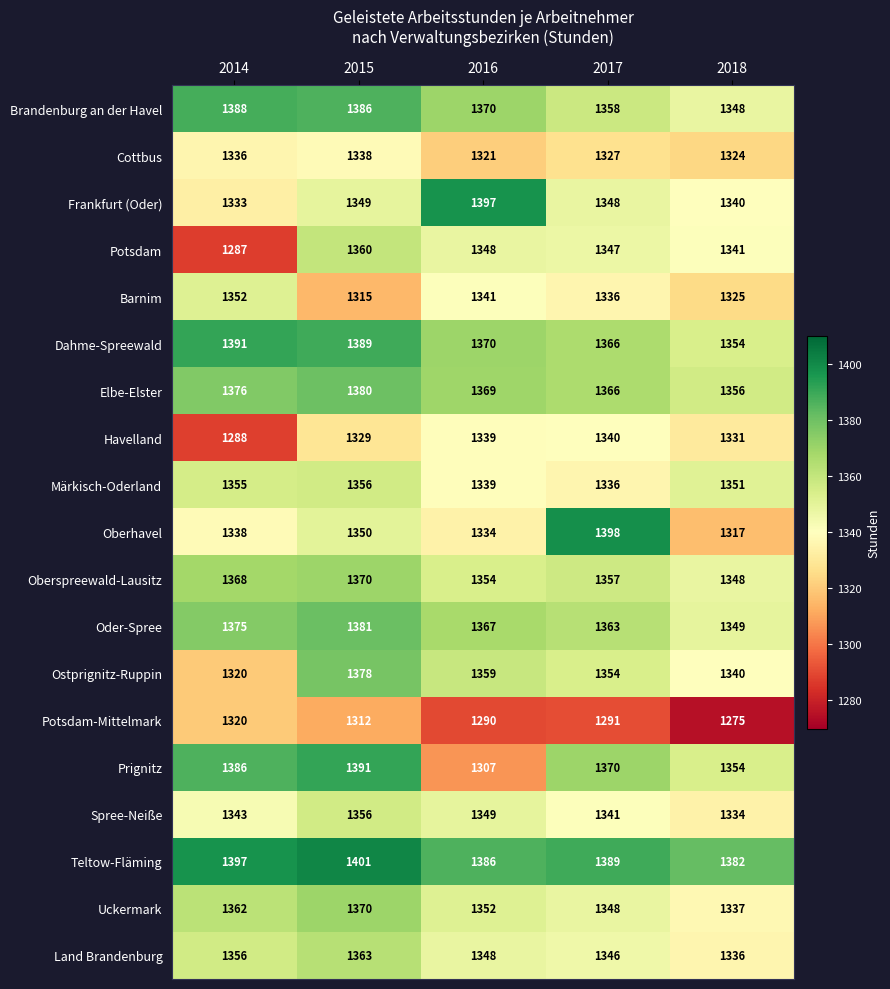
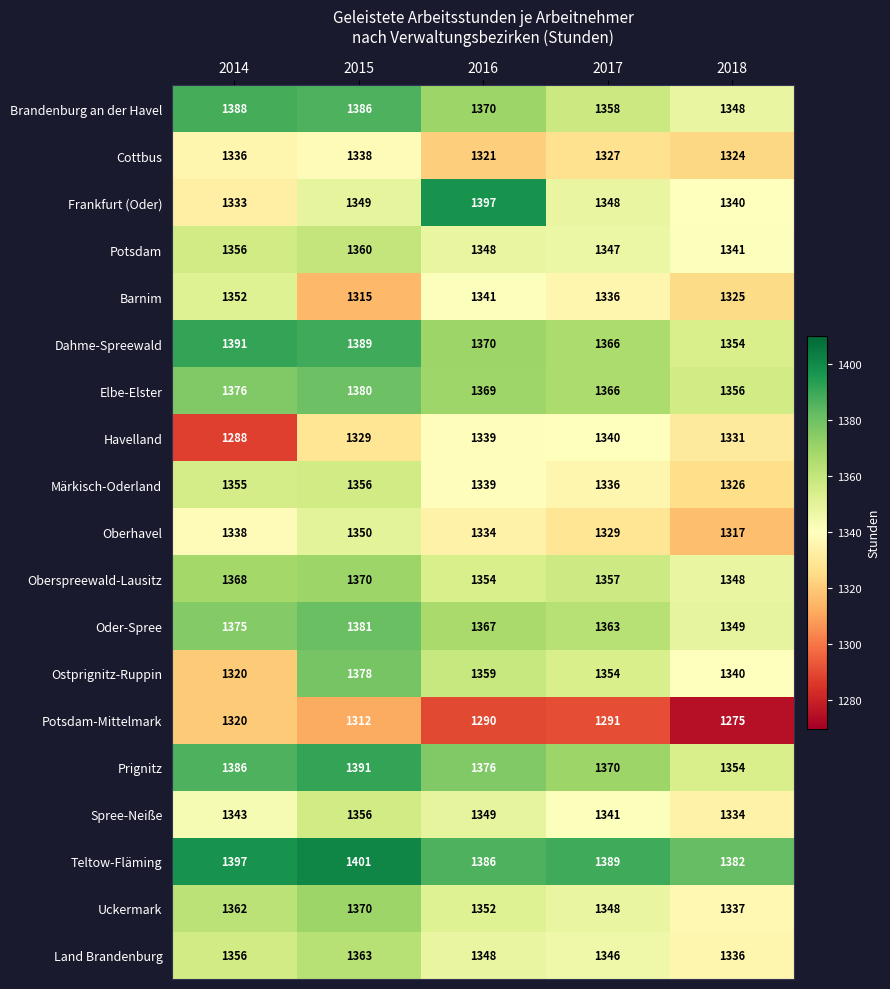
Potsdam, 2014: 1287 -> 1356
Märkisch-Oderland, 2018: 1351 -> 1326
Oberhavel, 2017: 1398 -> 1329
Prignitz, 2016: 1307 -> 1376
